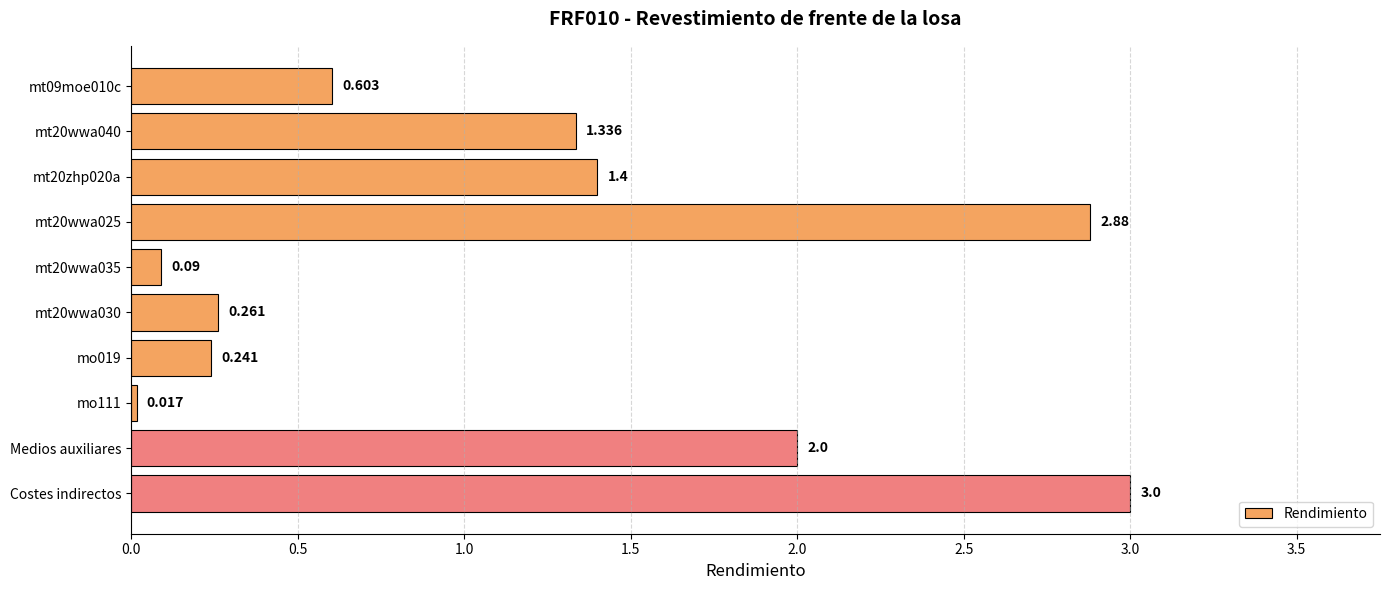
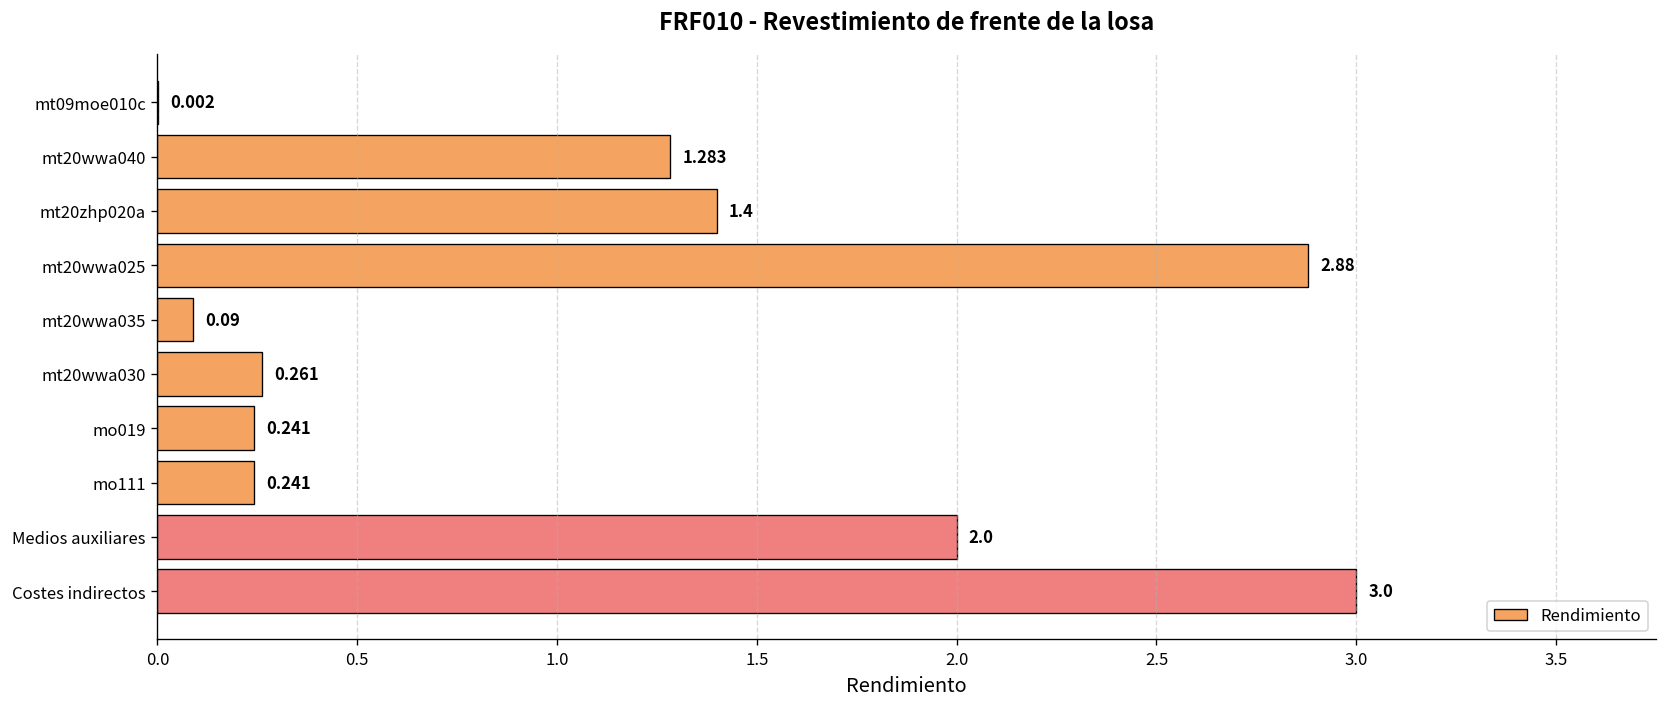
mt09moe010c: 0.603 -> 0.002
mt20wwa040: 1.336 -> 1.283
mo111: 0.017 -> 0.241
